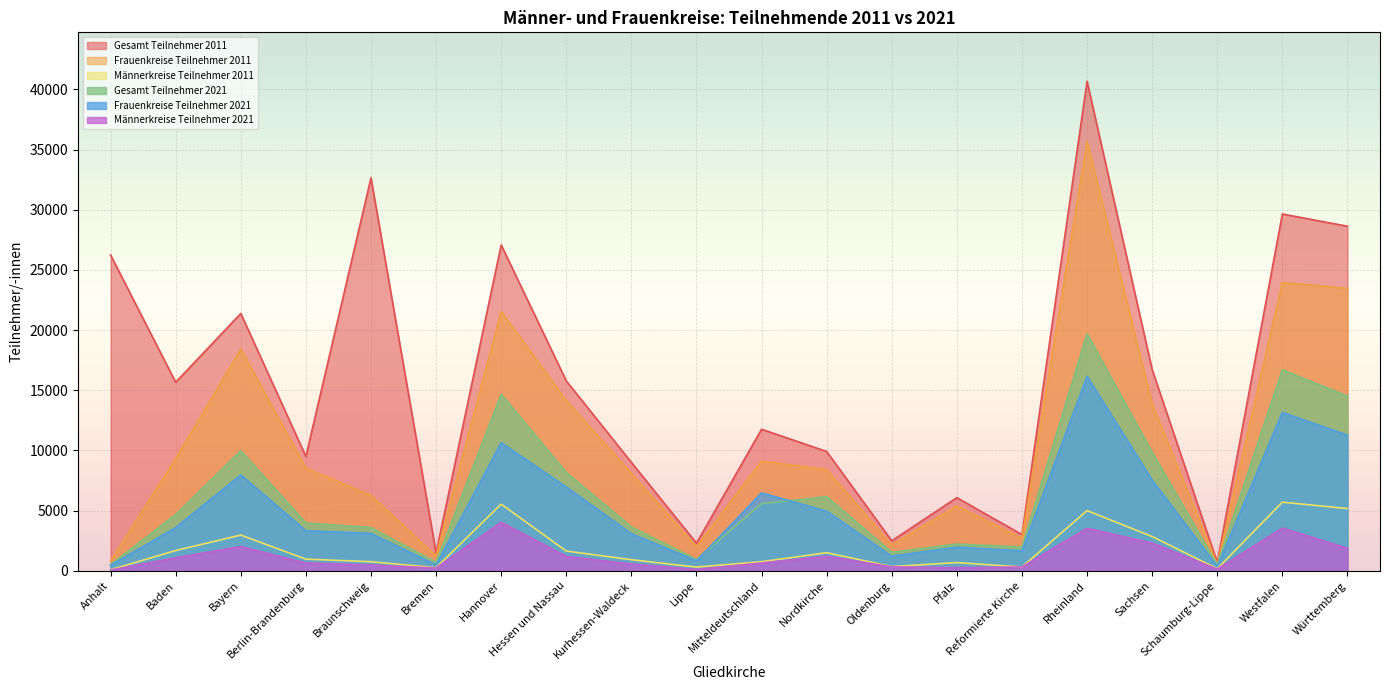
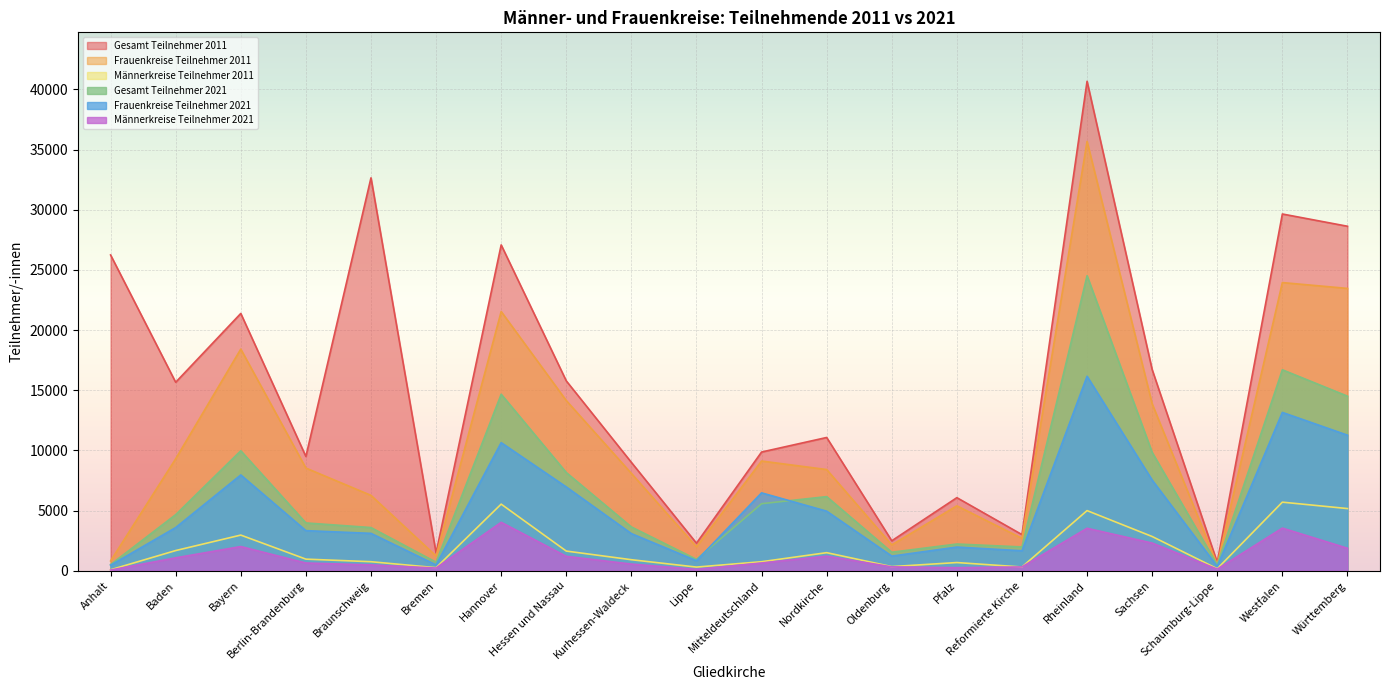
Gesamt Teilnehmer 2011, Mitteldeutschland: 11800 -> 9900
Gesamt Teilnehmer 2011, Nordkirche: 9900 -> 11100
Gesamt Teilnehmer 2021, Rheinland: 19700 -> 24500
